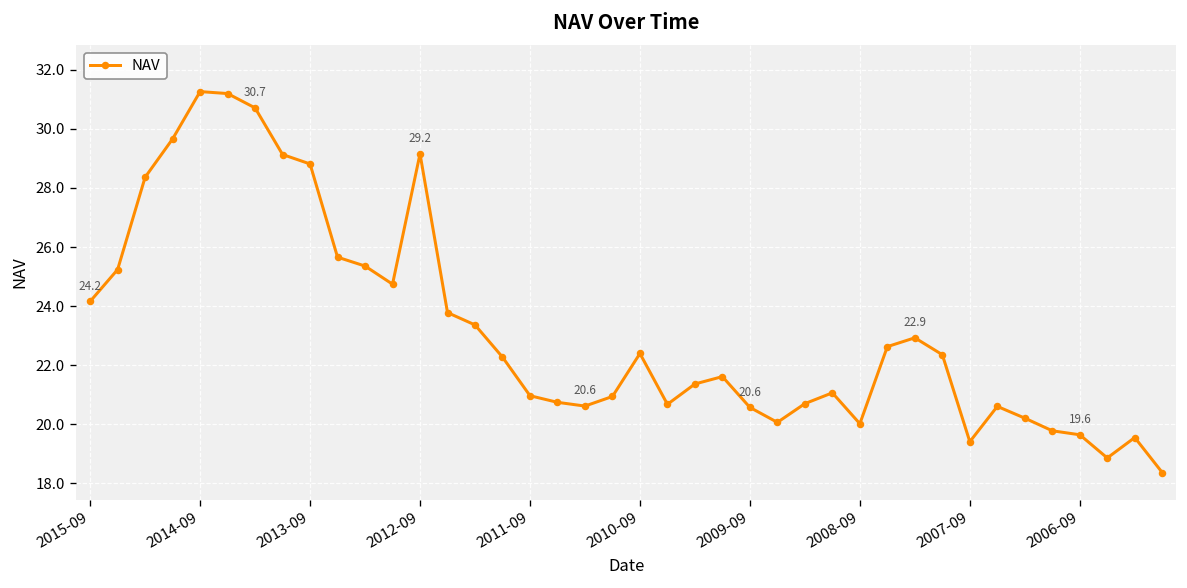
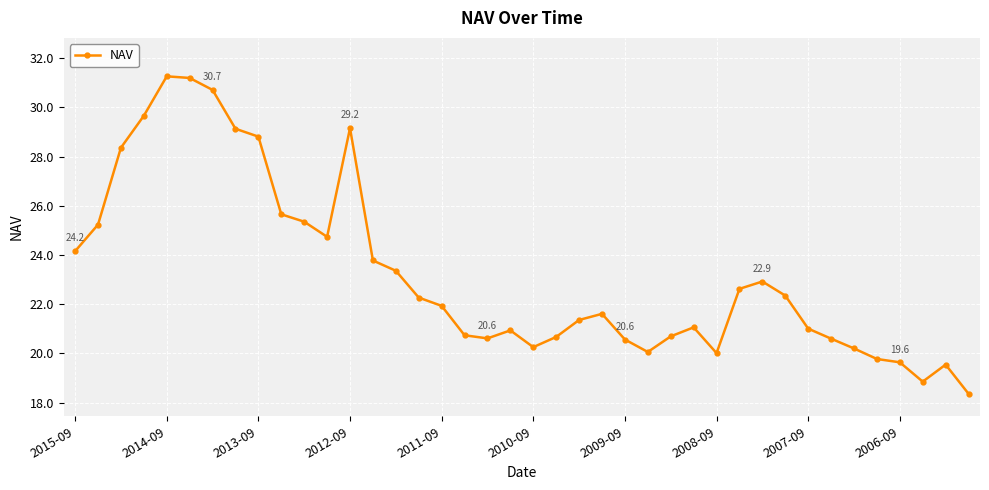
2011-09: 21.0 -> 21.9
2010-09: 22.4 -> 20.3
2007-09: 19.4 -> 21.0
